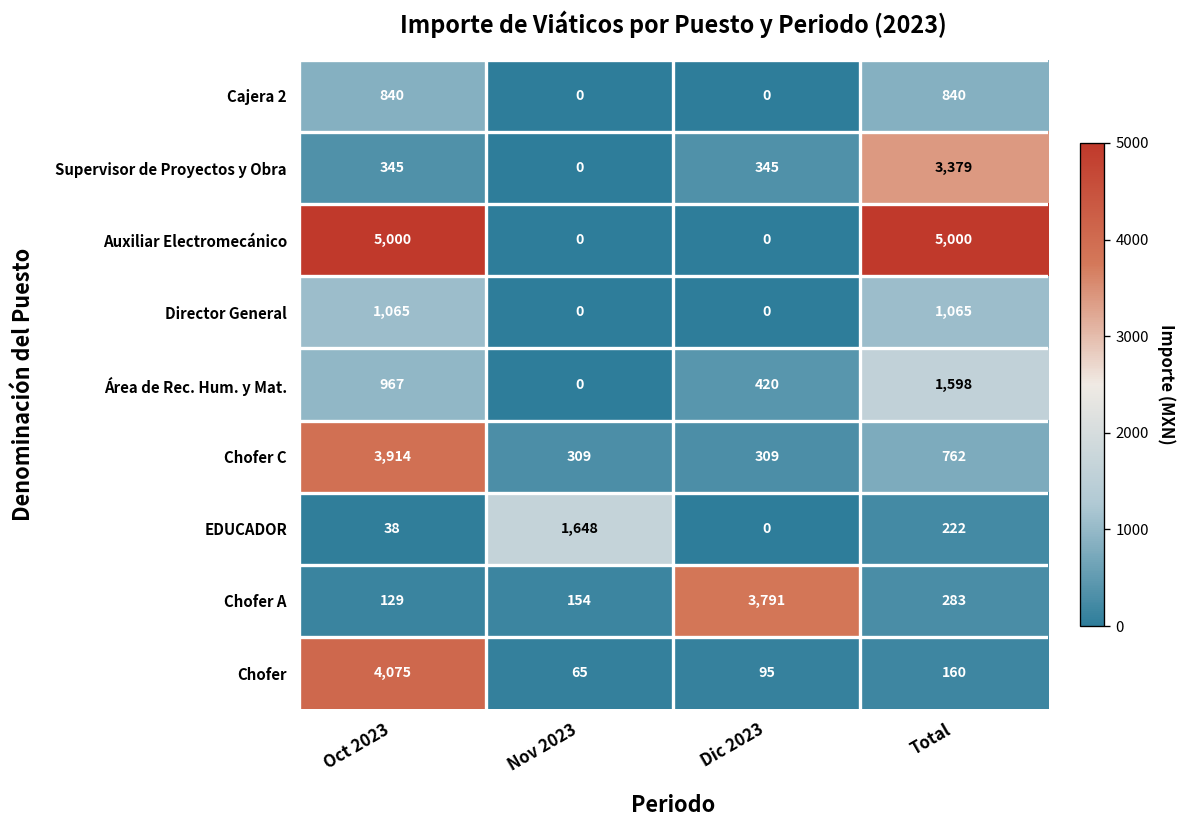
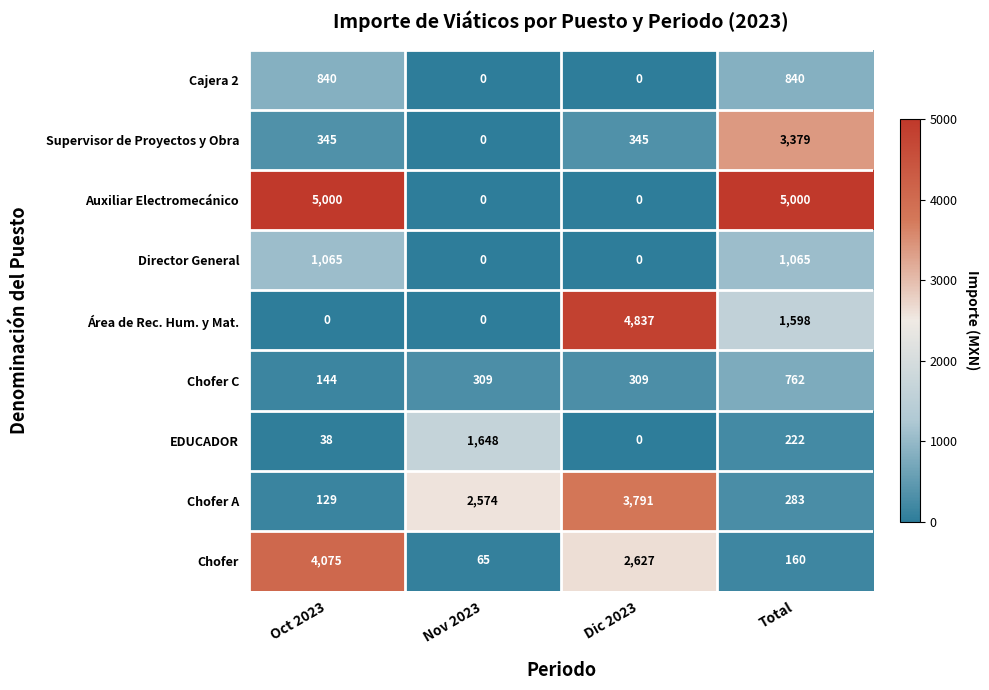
Área de Rec. Hum. y Mat., Oct 2023: 967 -> 0
Área de Rec. Hum. y Mat., Dic 2023: 420 -> 4,837
Chofer C, Oct 2023: 3,914 -> 144
Chofer A, Nov 2023: 154 -> 2,574
Chofer, Dic 2023: 95 -> 2,627
